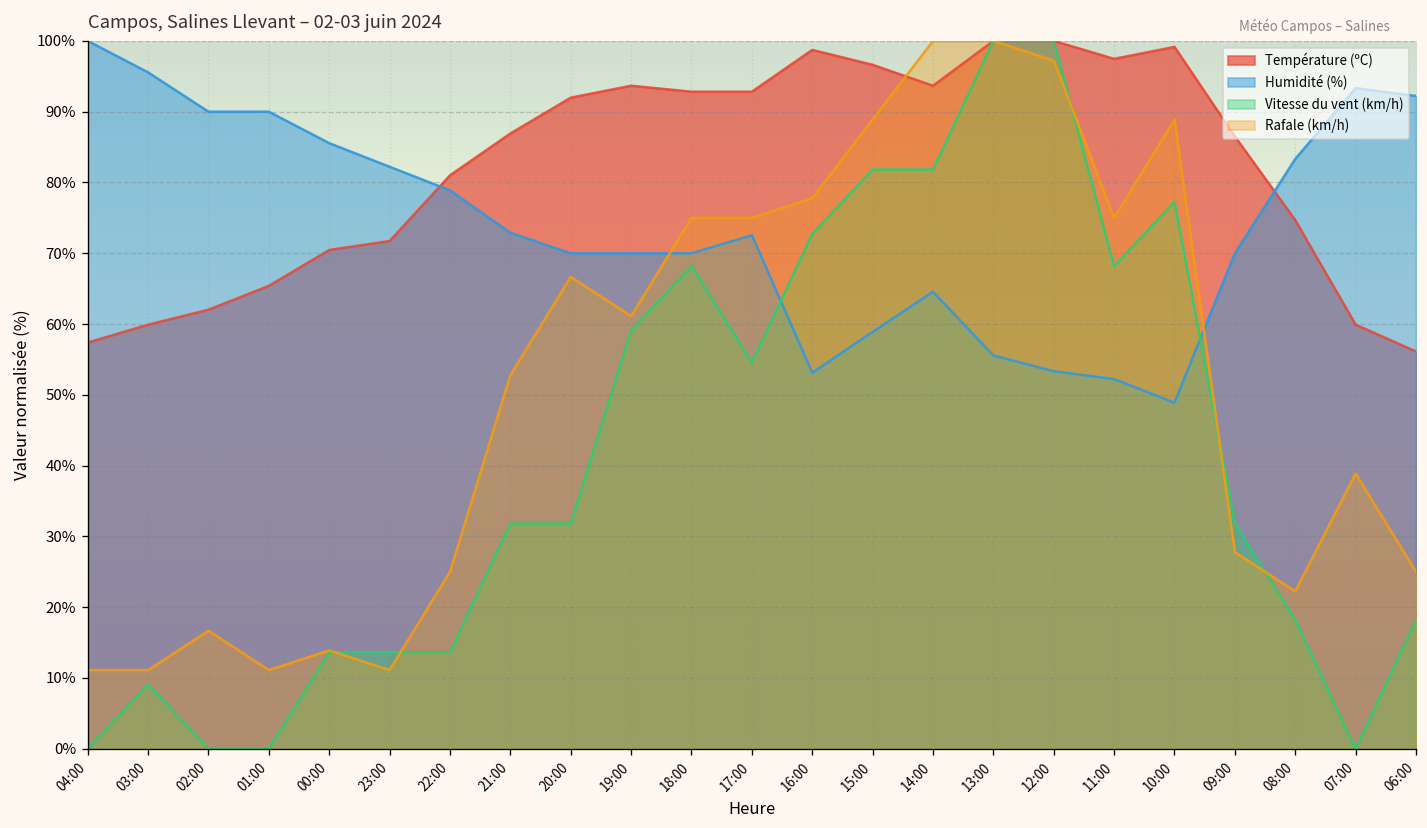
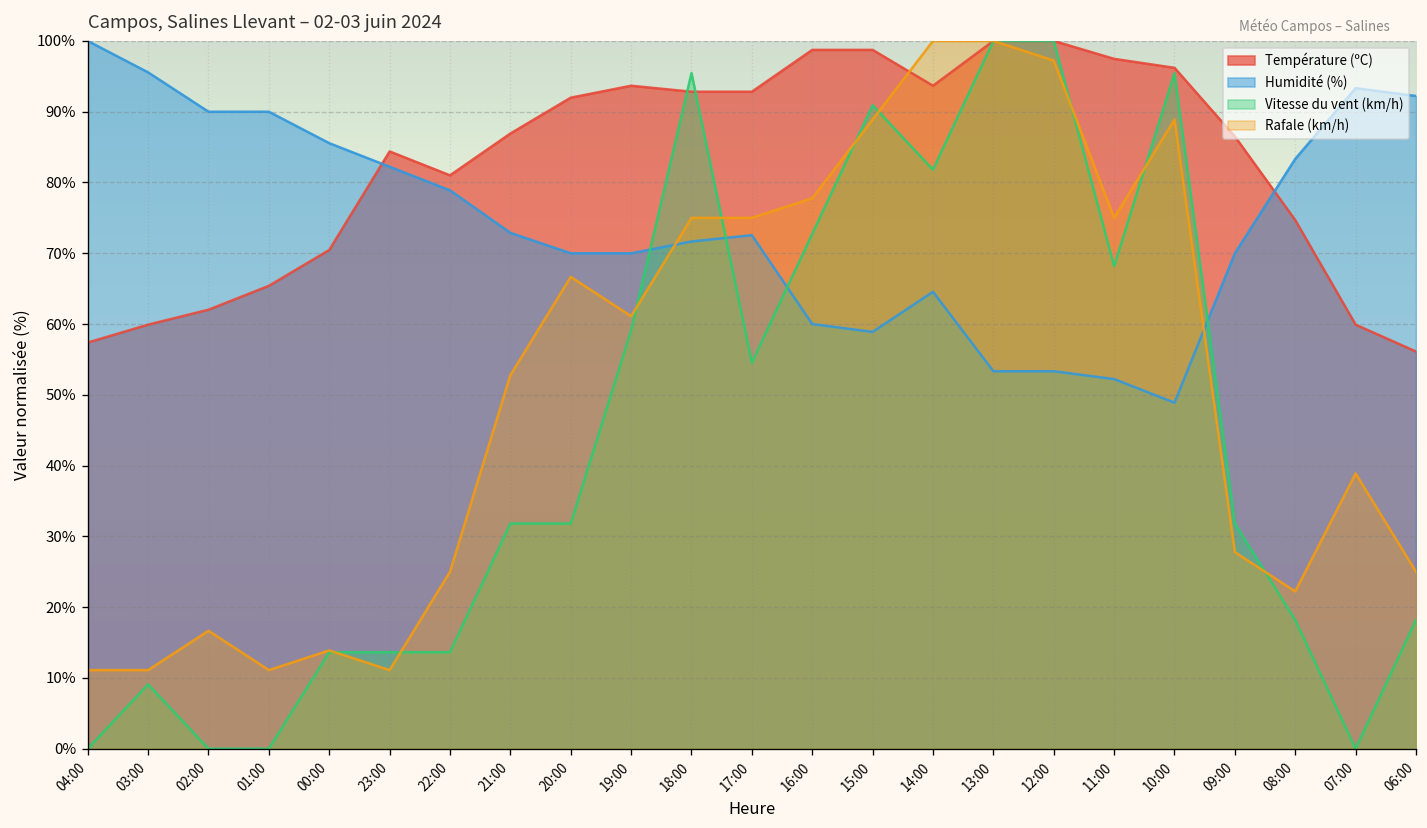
Température (ºC), 23:00: 72% -> 84%
Humidité (%), 18:00: 70% -> 72%
Vitesse du vent (km/h), 18:00: 68% -> 95%
Humidité (%), 16:00: 53% -> 60%
Température (ºC), 15:00: 97% -> 99%
Vitesse du vent (km/h), 15:00: 82% -> 91%
Humidité (%), 13:00: 56% -> 53%
Température (ºC), 10:00: 99% -> 96%
Vitesse du vent (km/h), 10:00: 77% -> 95%
